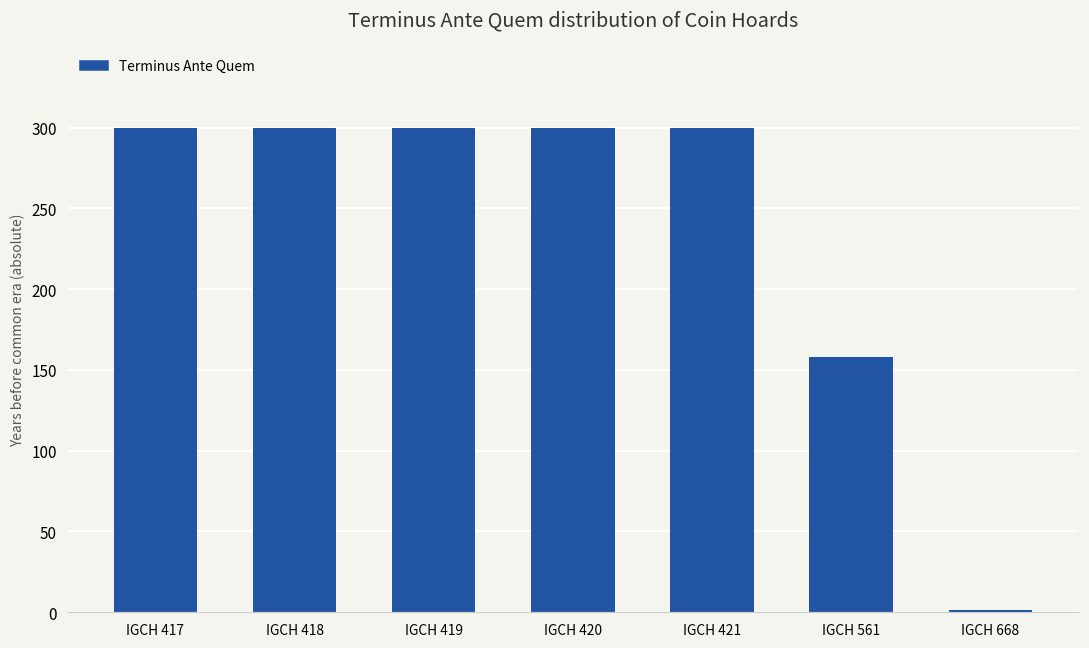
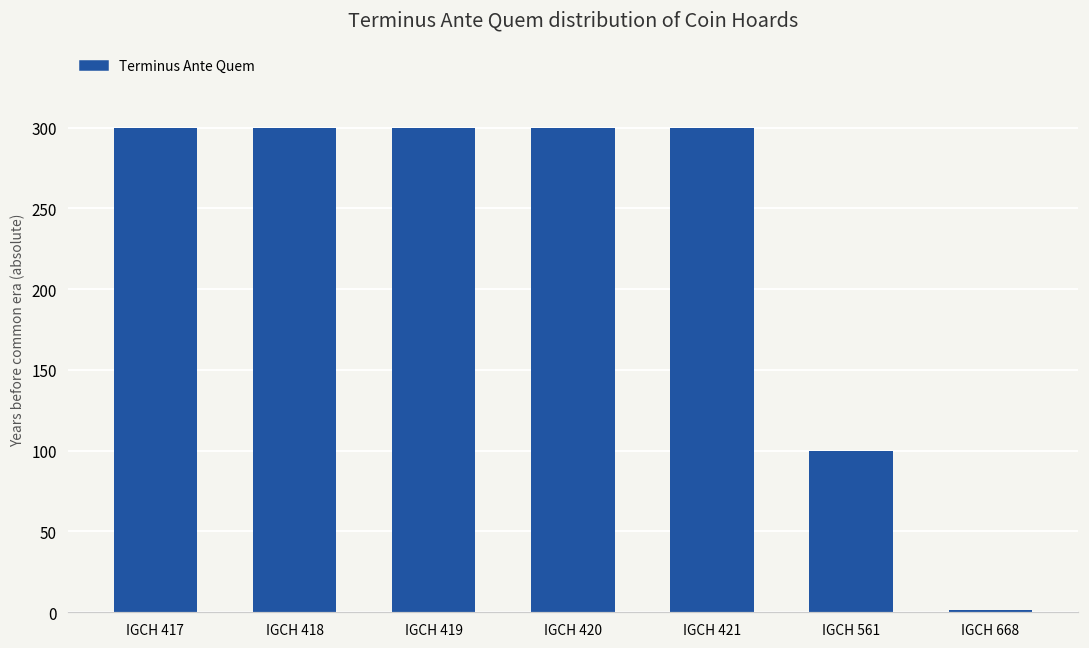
IGCH 561: 158 -> 100
